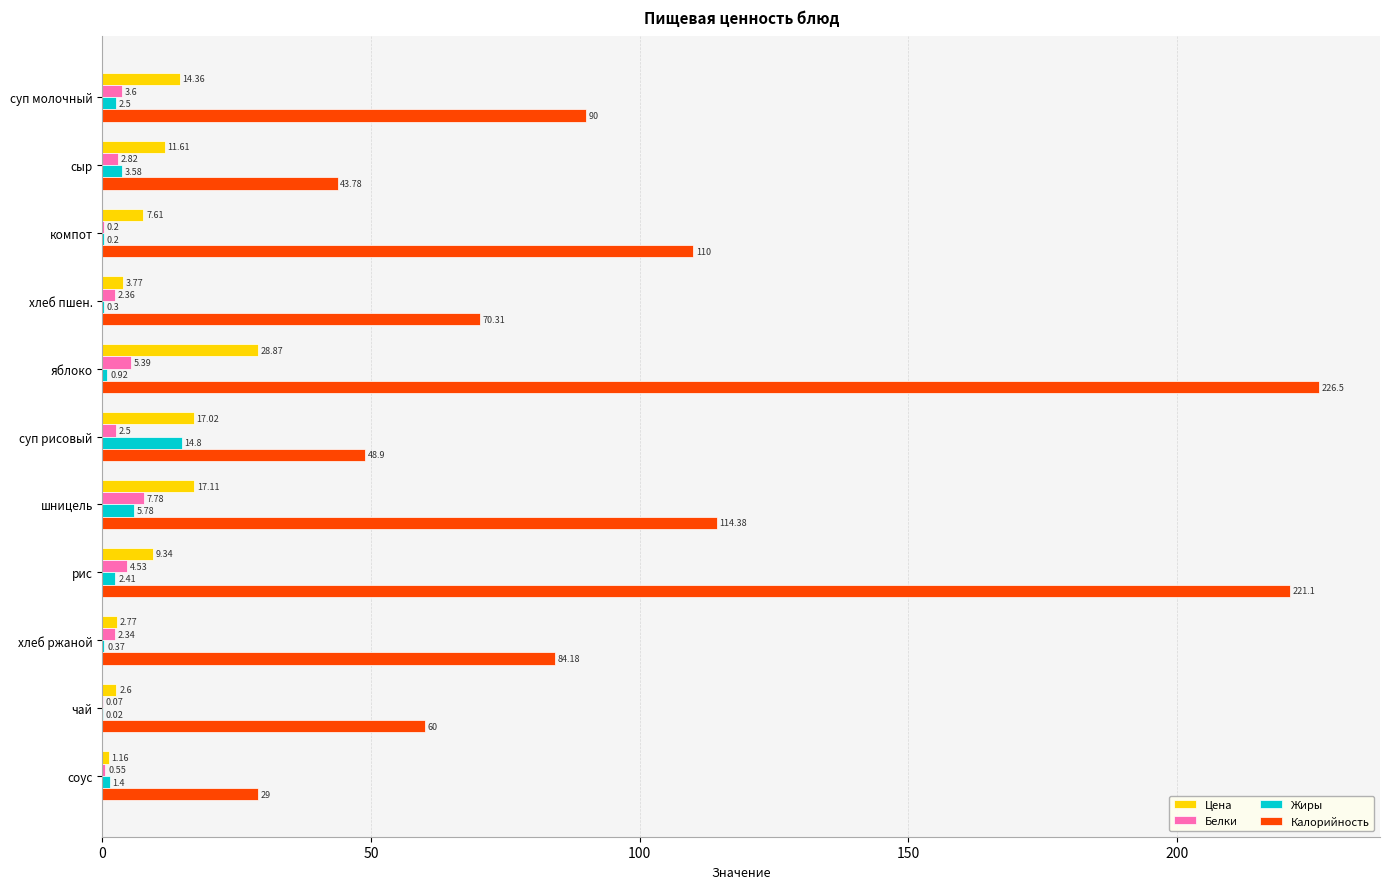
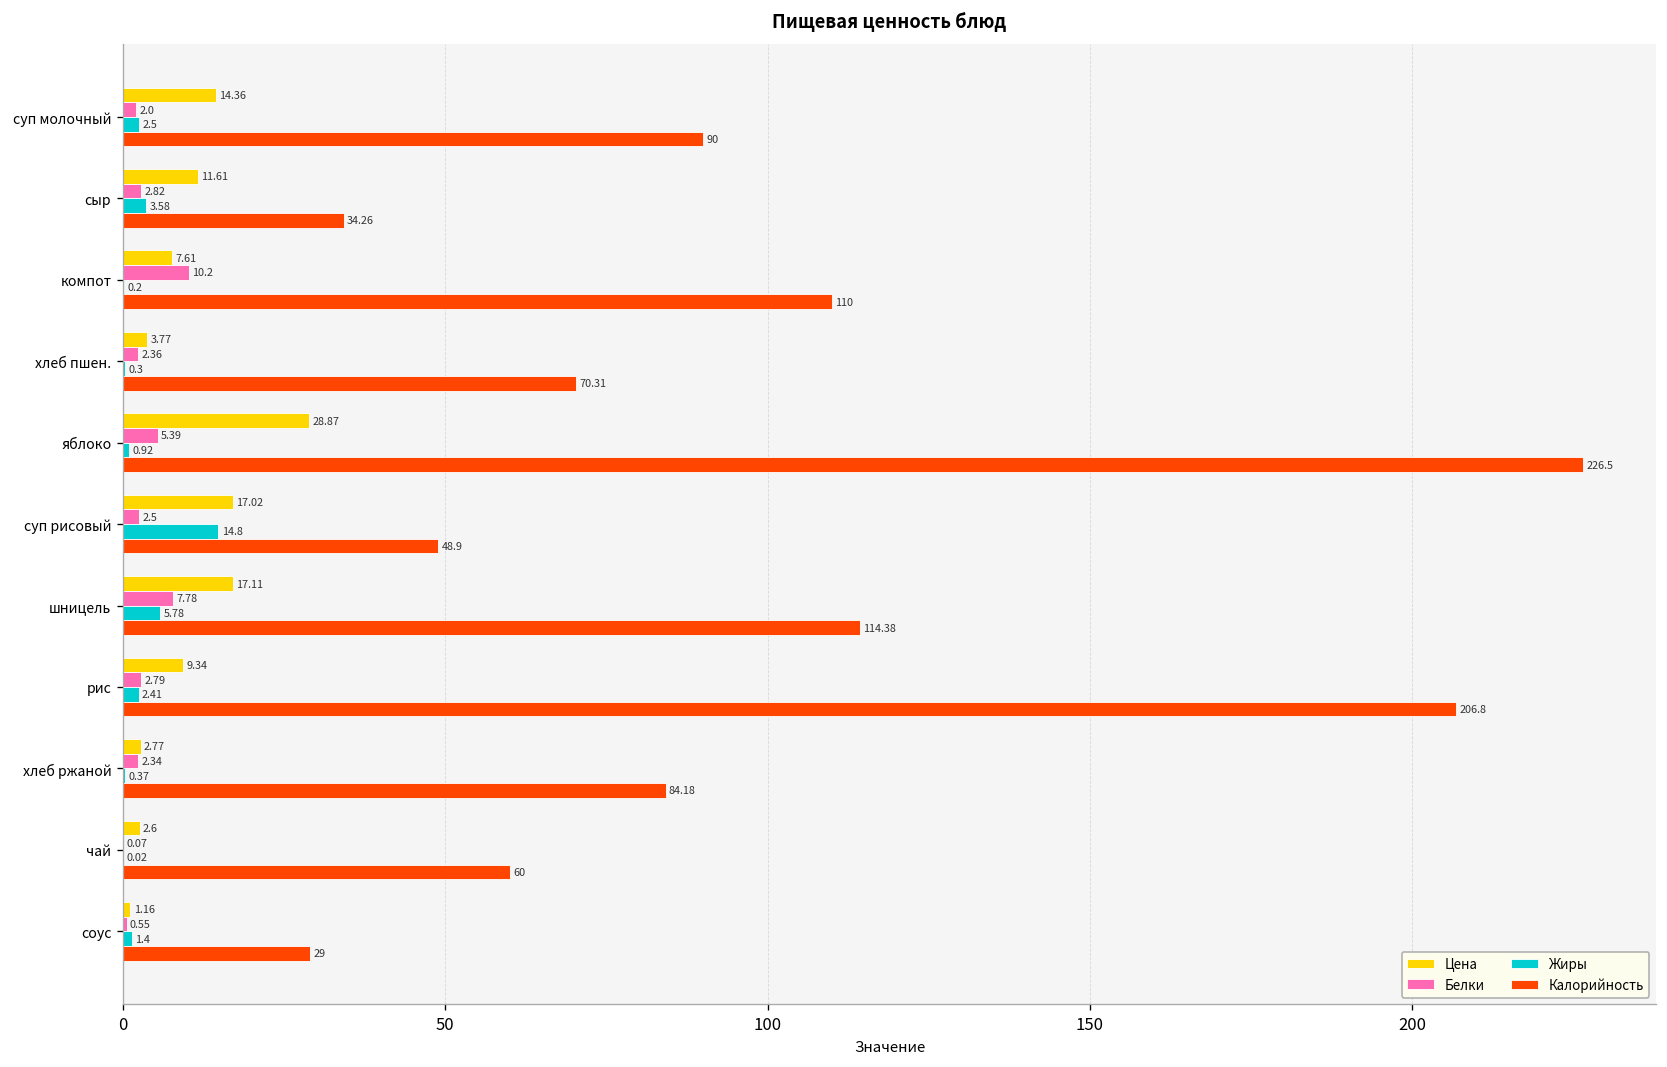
Белки, суп молочный: 3.6 -> 2.0
Калорийность, сыр: 43.78 -> 34.26
Белки, компот: 0.2 -> 10.2
Белки, рис: 4.53 -> 2.79
Калорийность, рис: 221.1 -> 206.8
